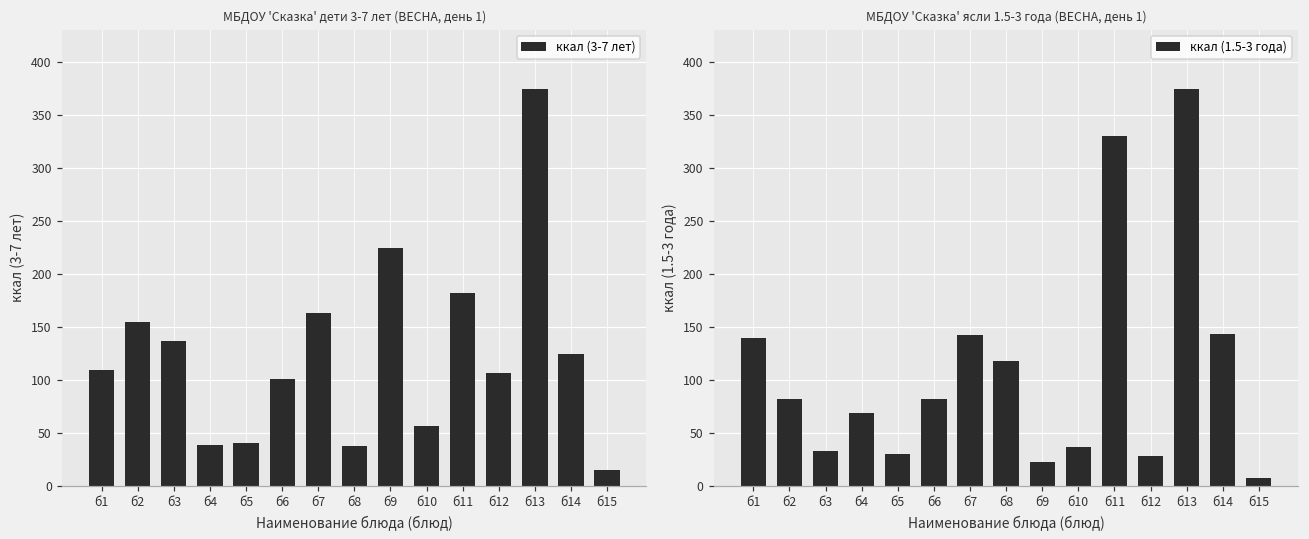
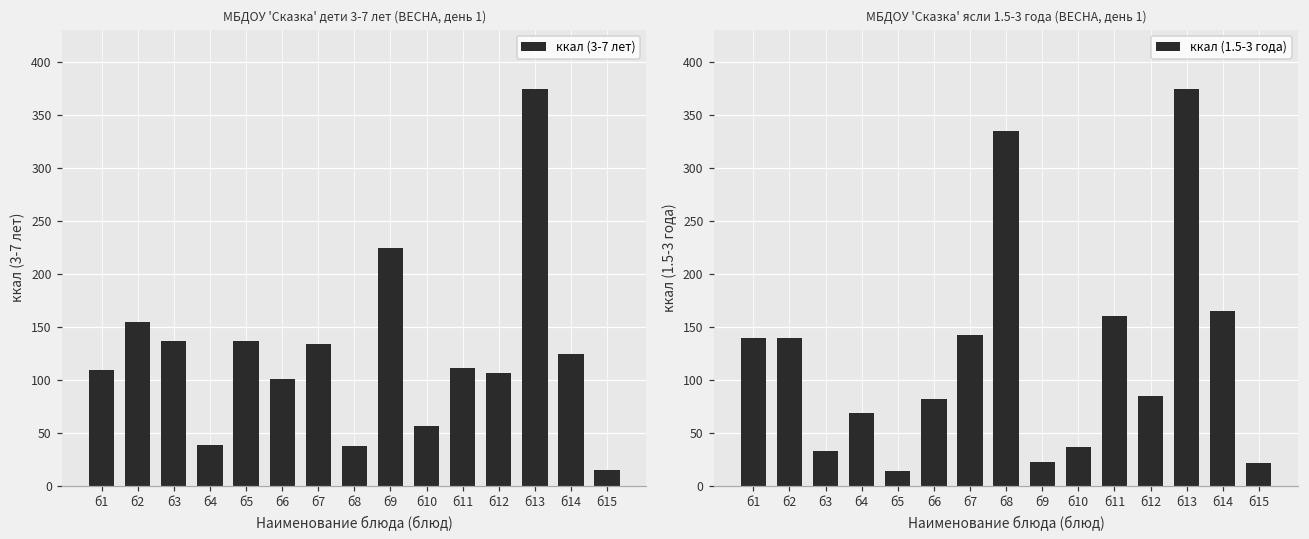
МБДОУ 'Сказка' дети 3-7 лет (ВЕСНА, день 1), б5: 40 -> 140
МБДОУ 'Сказка' дети 3-7 лет (ВЕСНА, день 1), б7: 160 -> 130
МБДОУ 'Сказка' дети 3-7 лет (ВЕСНА, день 1), б11: 180 -> 110
МБДОУ 'Сказка' ясли 1.5-3 года (ВЕСНА, день 1), б2: 80 -> 140
МБДОУ 'Сказка' ясли 1.5-3 года (ВЕСНА, день 1), б5: 30 -> 10
МБДОУ 'Сказка' ясли 1.5-3 года (ВЕСНА, день 1), б8: 120 -> 330
МБДОУ 'Сказка' ясли 1.5-3 года (ВЕСНА, день 1), б11: 330 -> 160
МБДОУ 'Сказка' ясли 1.5-3 года (ВЕСНА, день 1), б12: 30 -> 80
МБДОУ 'Сказка' ясли 1.5-3 года (ВЕСНА, день 1), б14: 140 -> 170
МБДОУ 'Сказка' ясли 1.5-3 года (ВЕСНА, день 1), б15: 10 -> 20
